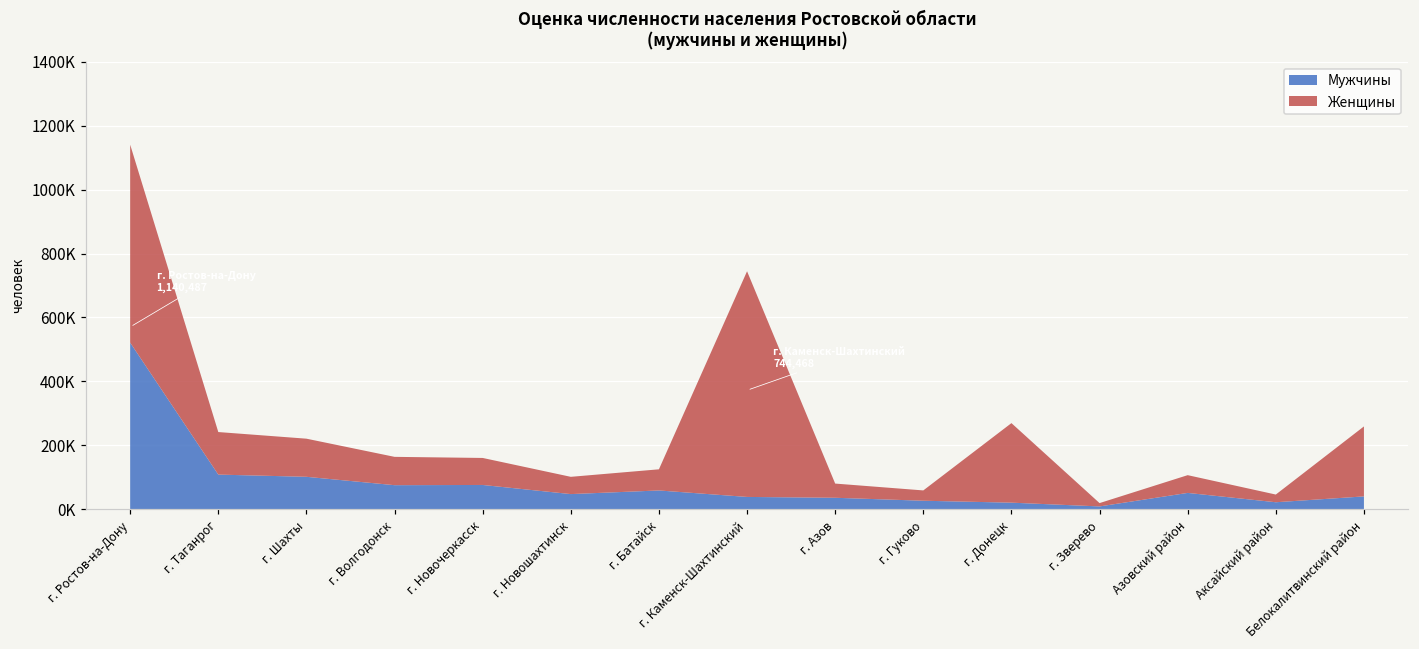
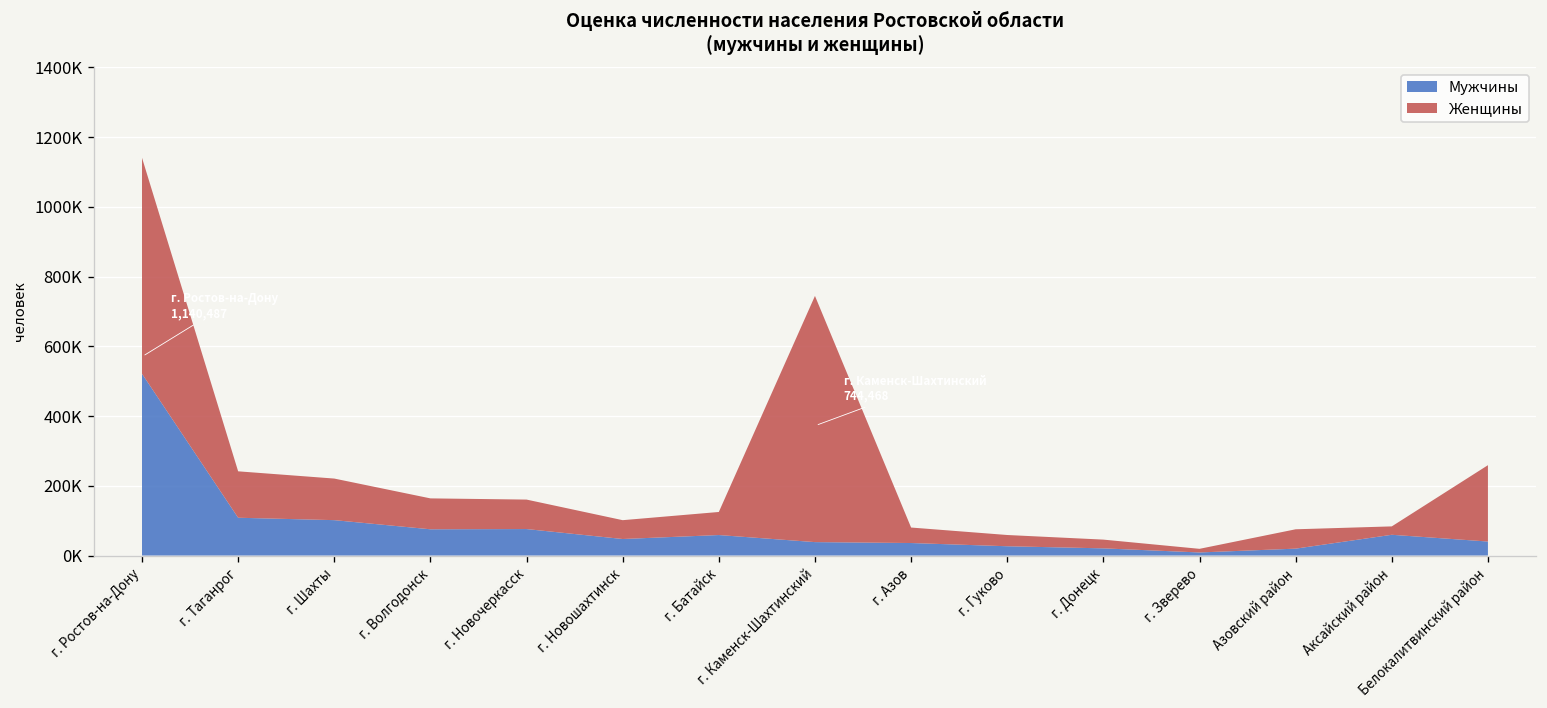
Женщины, г. Донецк: 250000 -> 30000
Мужчины, Азовский район: 50000 -> 20000
Мужчины, Аксайский район: 20000 -> 60000
